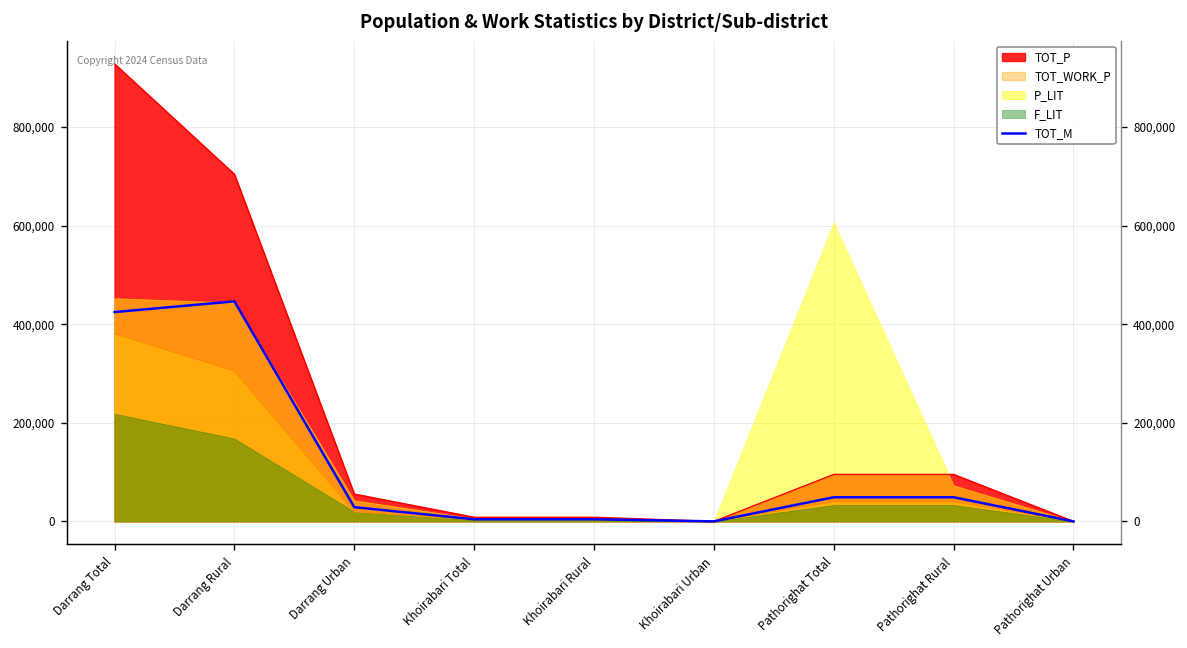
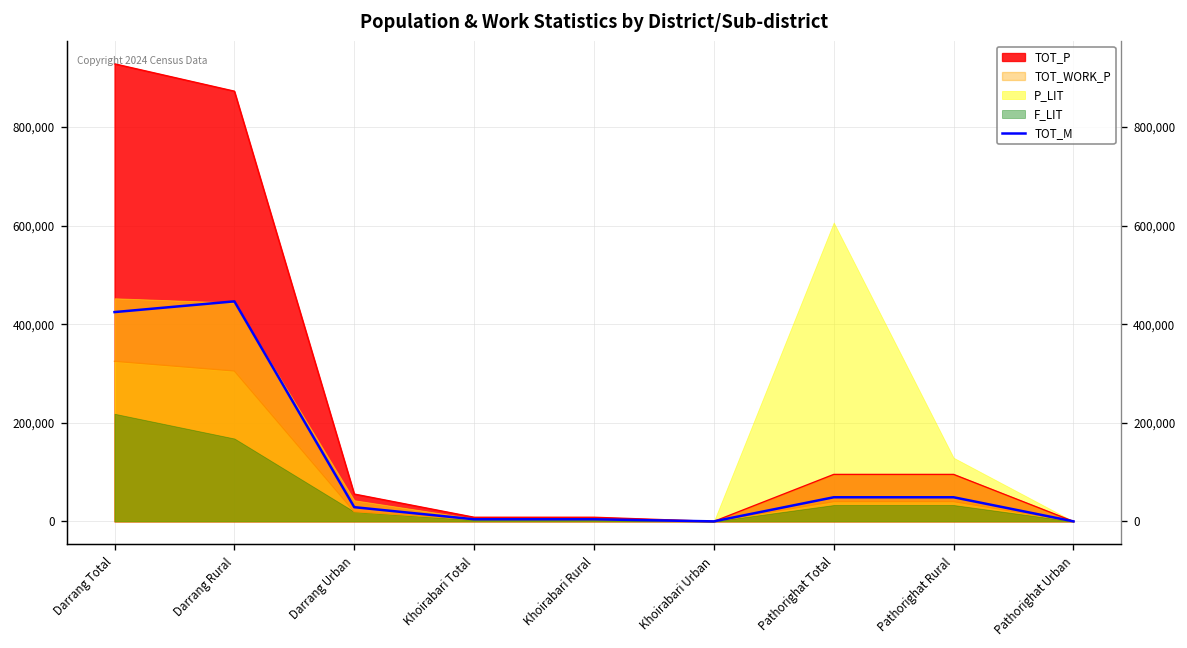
TOT_WORK_P, Darrang Total: 380,000 -> 320,000
TOT_P, Darrang Rural: 700,000 -> 870,000
P_LIT, Pathorighat Rural: 70,000 -> 130,000
